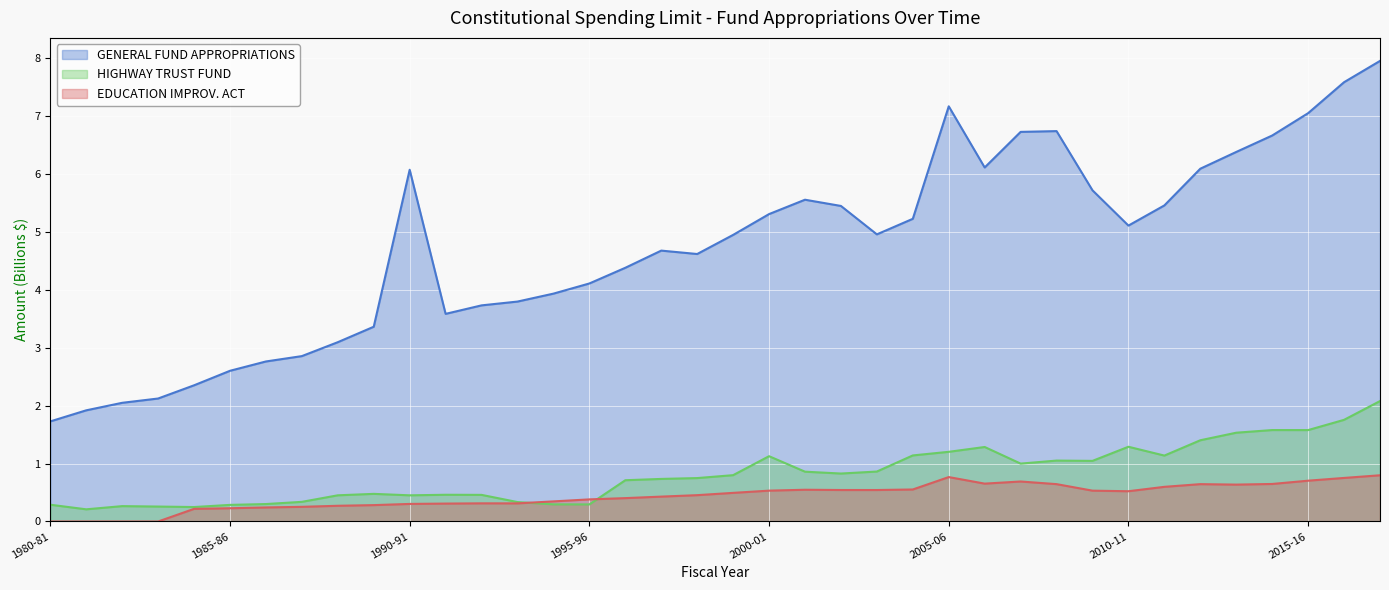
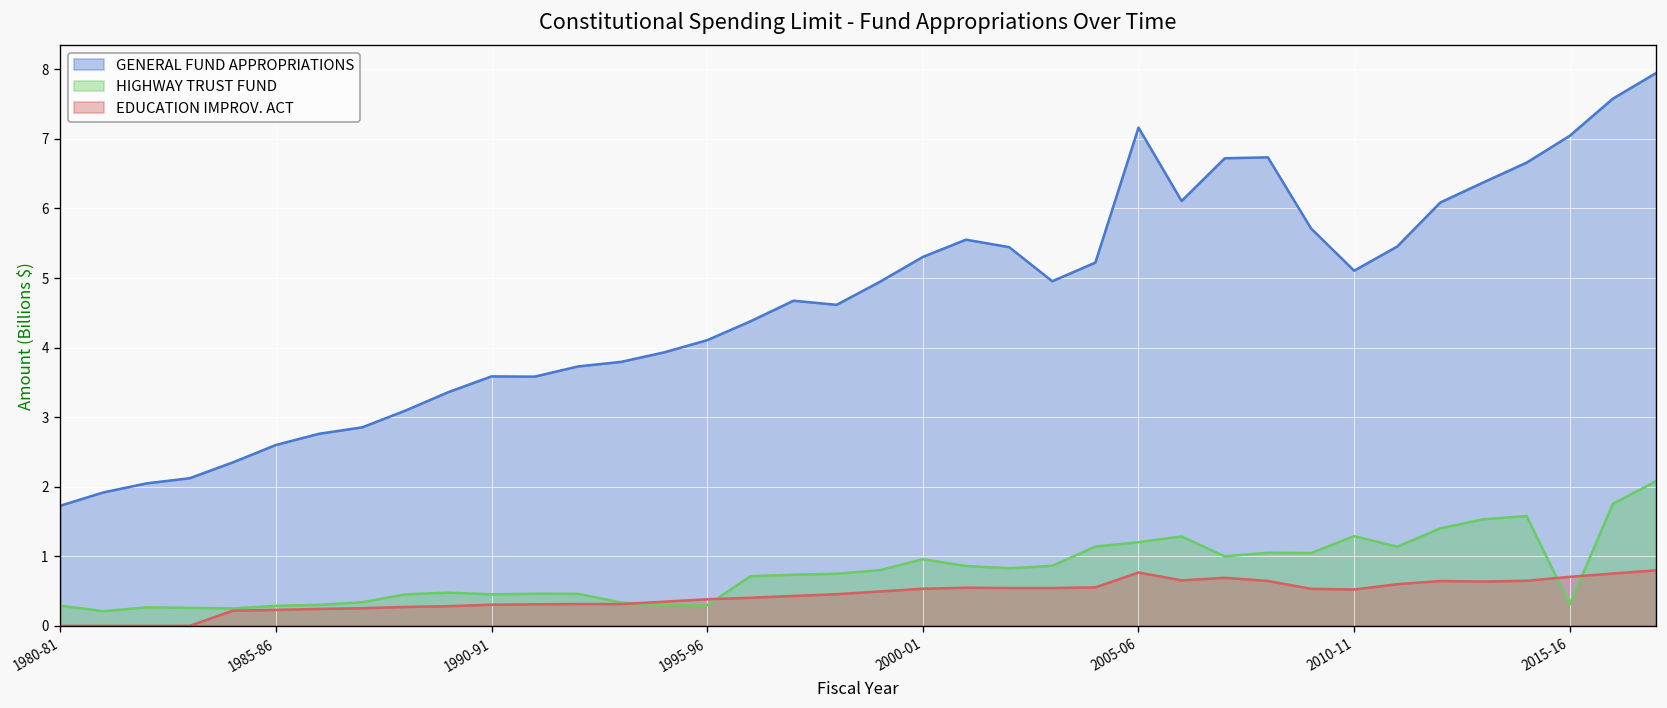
GENERAL FUND APPROPRIATIONS, 1990-91: 6.1 -> 3.6
HIGHWAY TRUST FUND, 2000-01: 1.1 -> 1.0
HIGHWAY TRUST FUND, 2015-16: 1.6 -> 0.3
